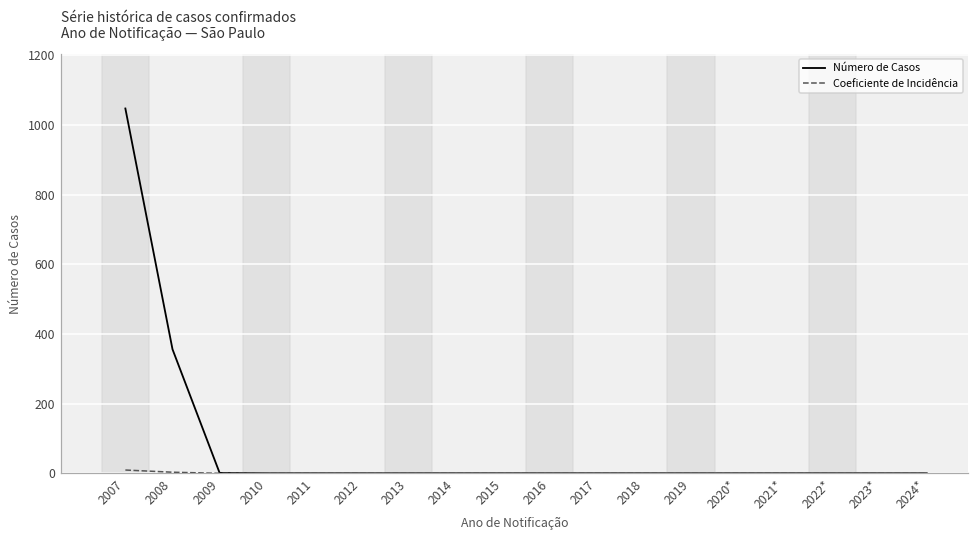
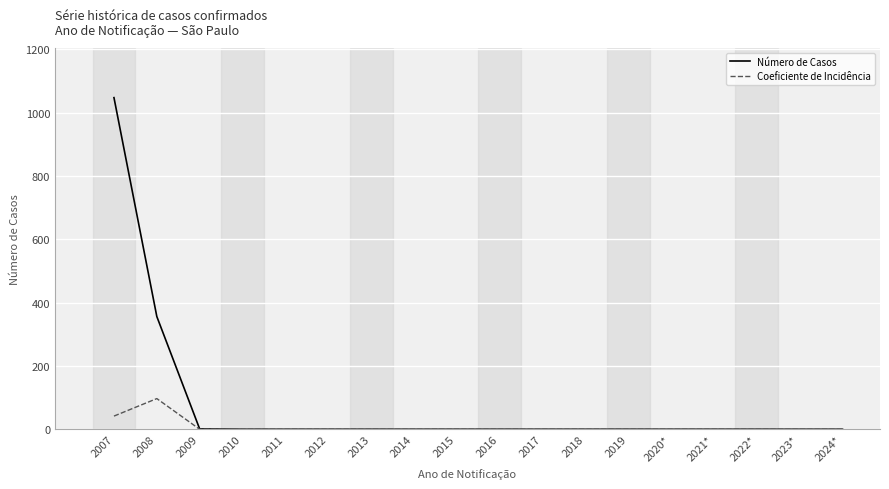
Coeficiente de Incidência, 2007: 10 -> 40
Coeficiente de Incidência, 2008: 0 -> 100
